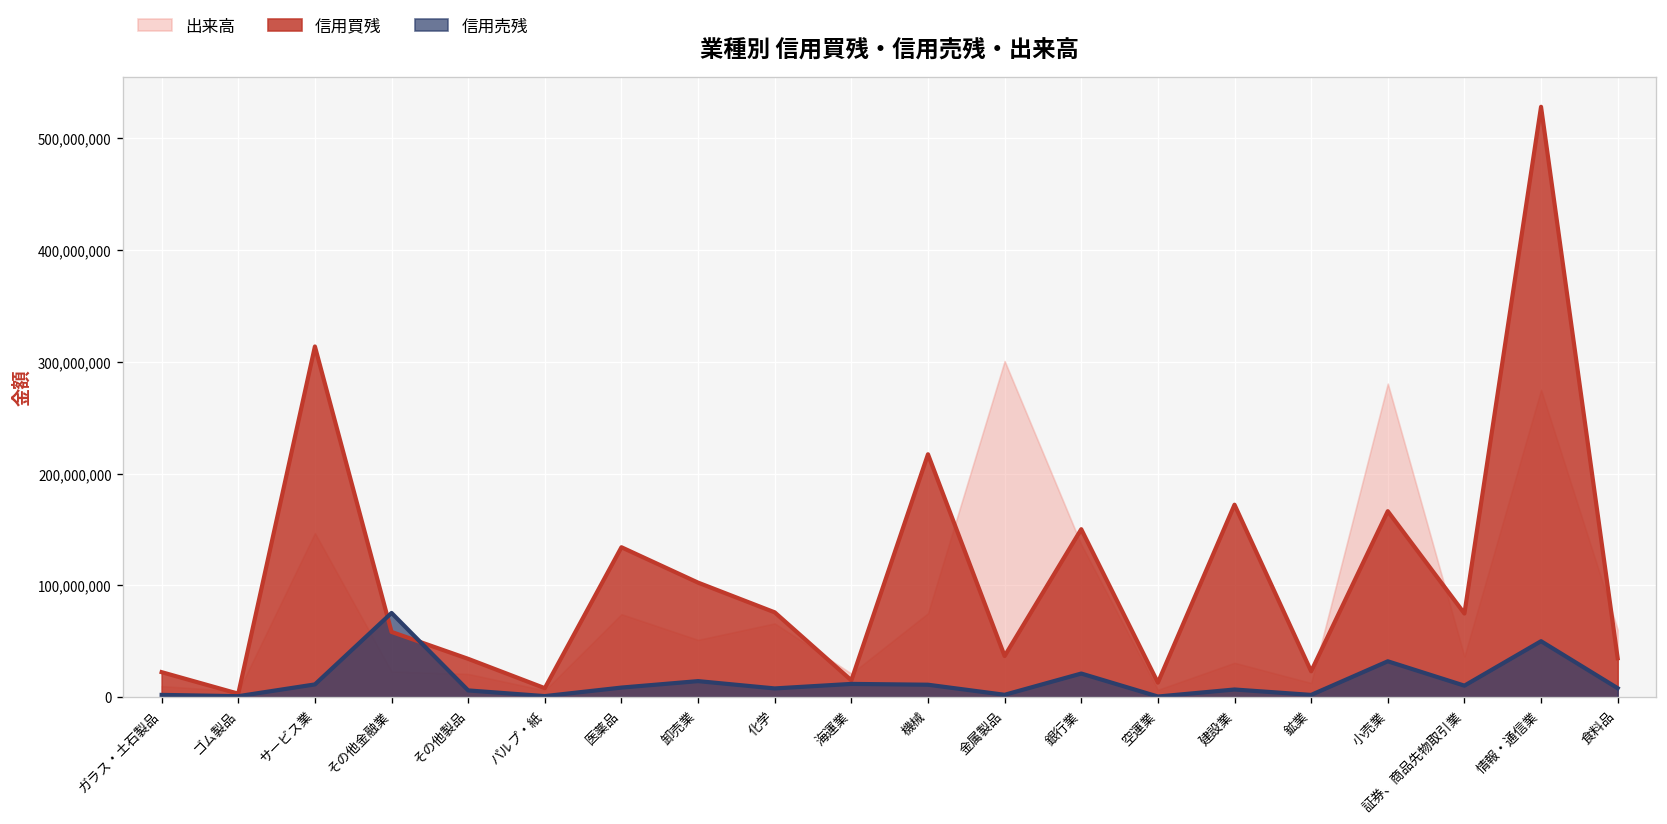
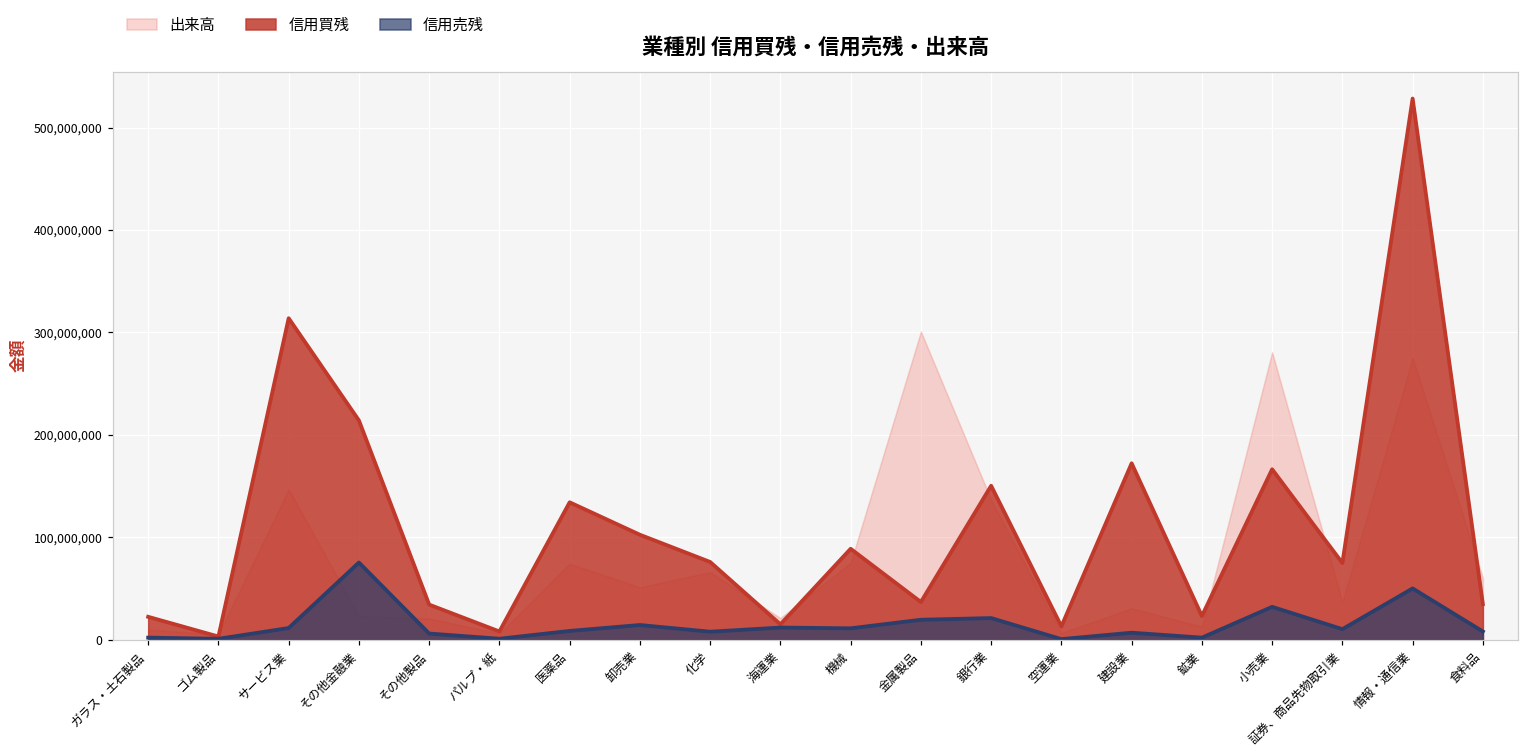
信用買残, その他金融業: 60,000,000 -> 210,000,000
信用買残, 機械: 220,000,000 -> 90,000,000
信用売残, 金属製品: 0 -> 20,000,000
